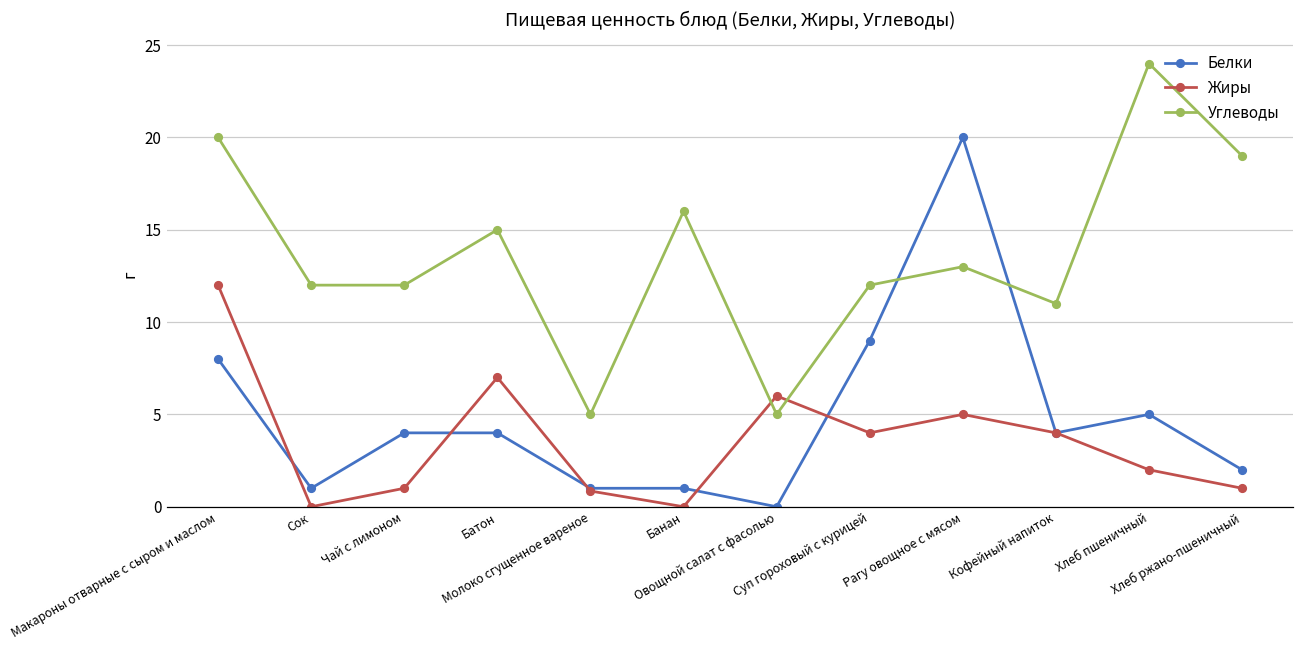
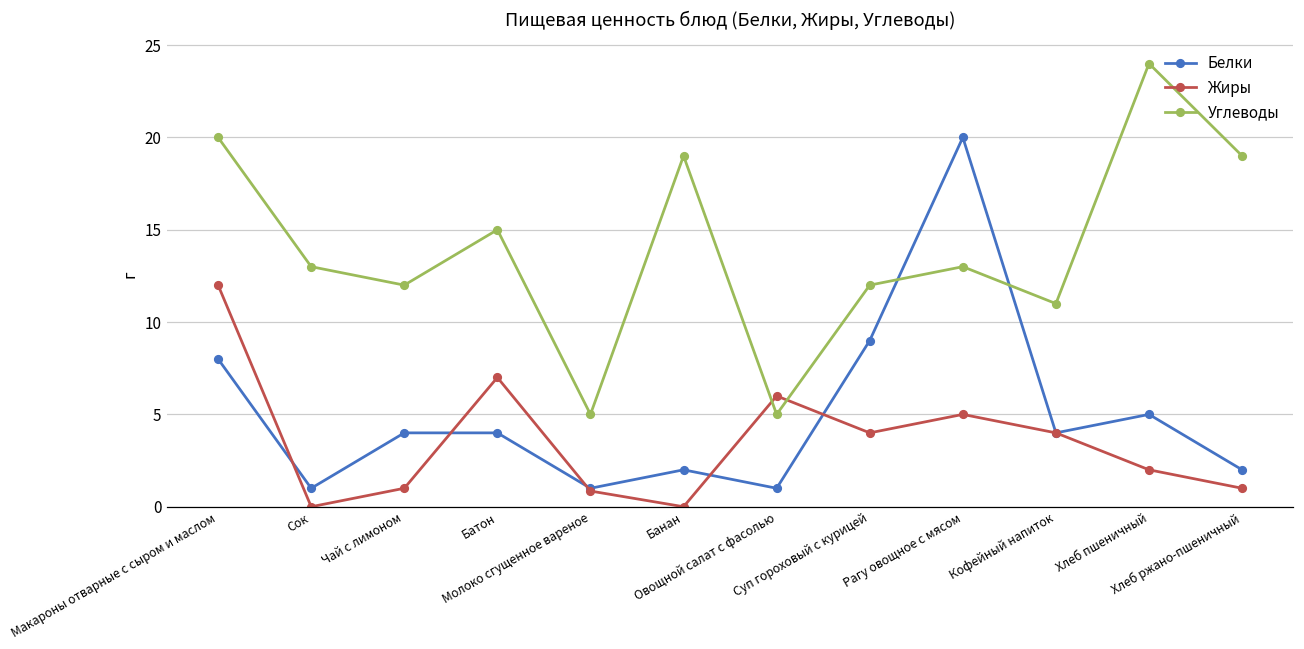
Углеводы, Сок: 12 -> 13
Белки, Банан: 1 -> 2
Углеводы, Банан: 16 -> 19
Белки, Овощной салат с фасолью: 0 -> 1
